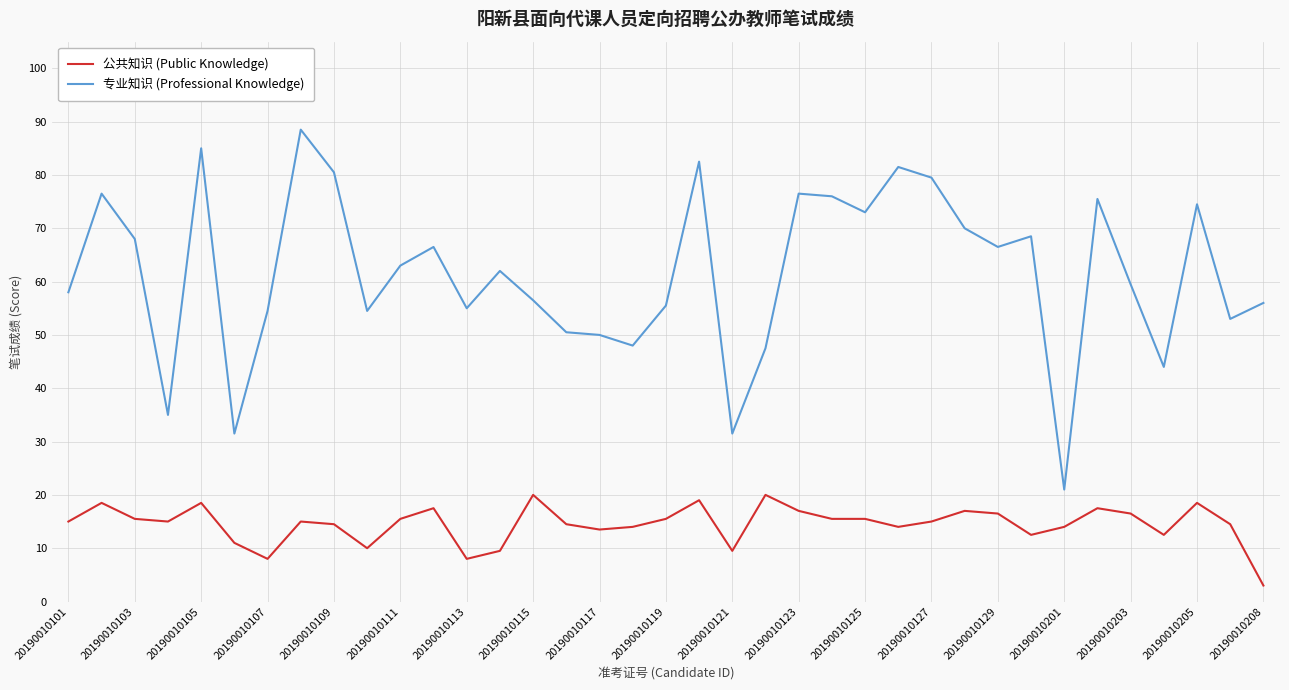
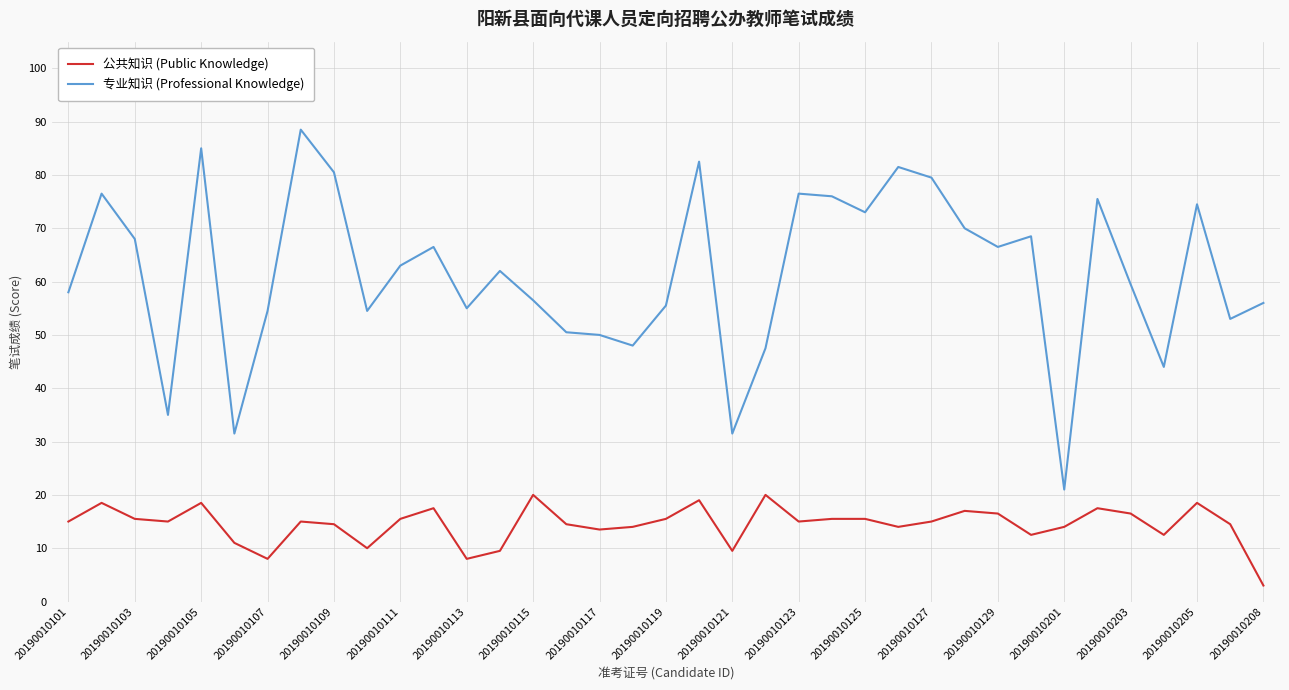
公共知识 (Public Knowledge), 20190010123: 17 -> 15
